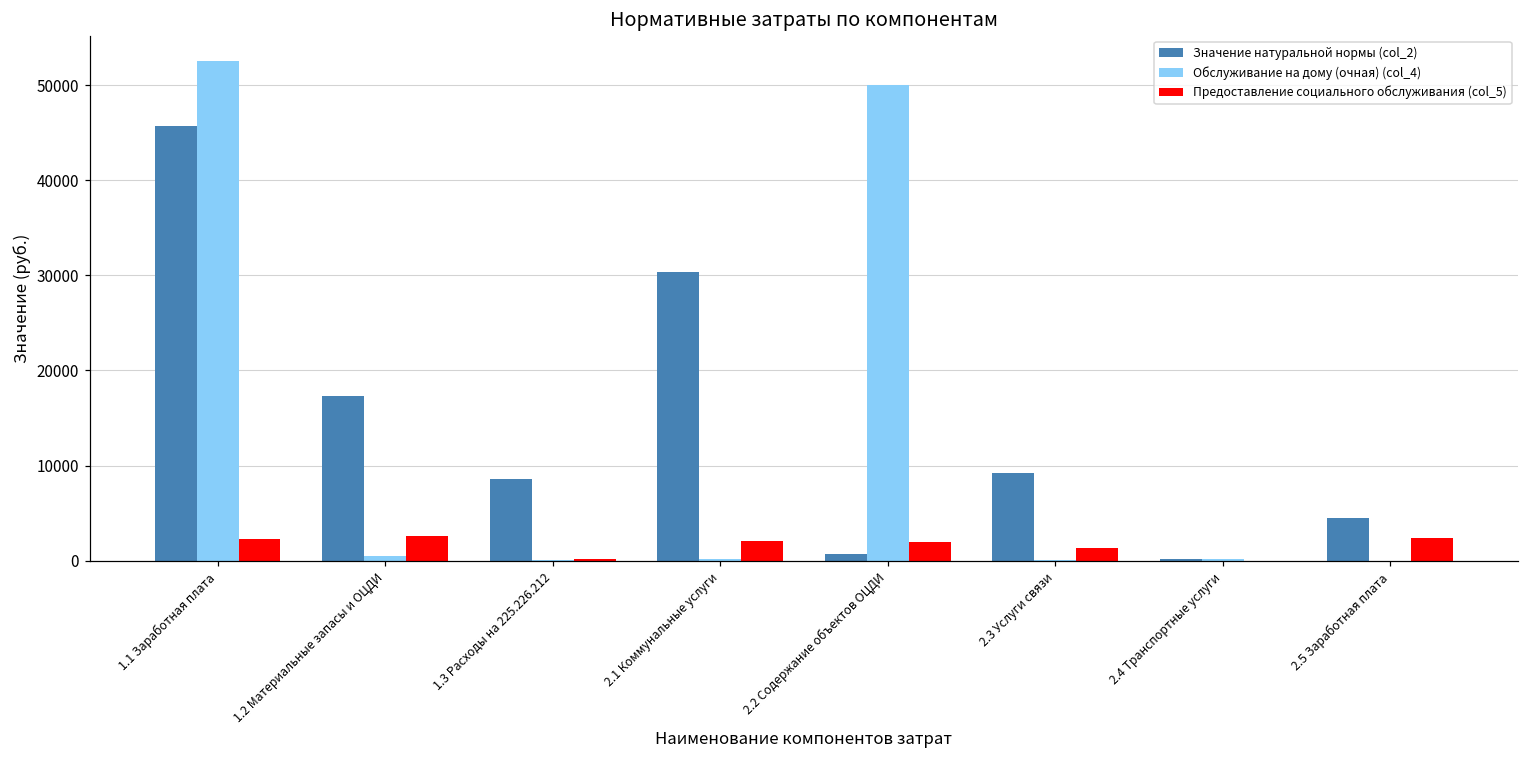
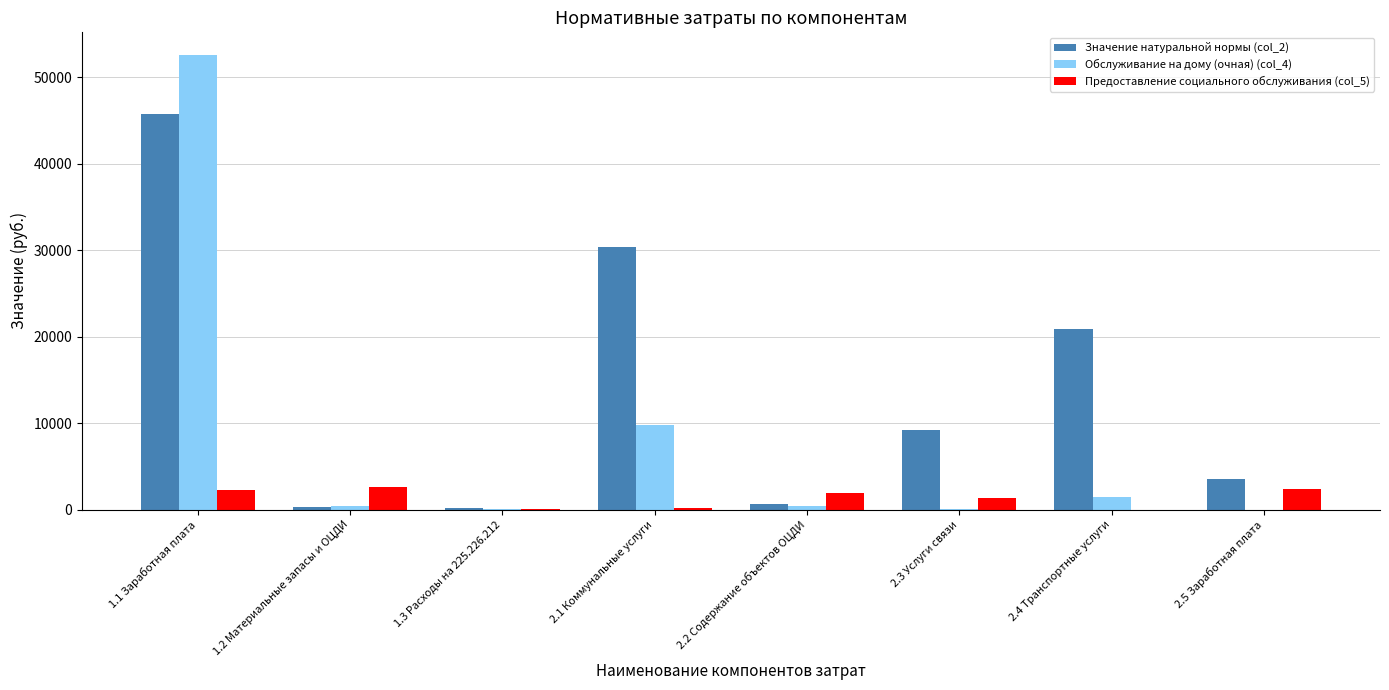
Значение натуральной нормы (col_2), 1.2 Материальные запасы и ОЦДИ: 17000 -> 0
Значение натуральной нормы (col_2), 1.3 Расходы на 225.226.212: 9000 -> 0
Обслуживание на дому (очная) (col_4), 2.1 Коммунальные услуги: 0 -> 10000
Предоставление социального обслуживания (col_5), 2.1 Коммунальные услуги: 2000 -> 0
Обслуживание на дому (очная) (col_4), 2.2 Содержание объектов ОЦДИ: 50000 -> 0
Значение натуральной нормы (col_2), 2.4 Транспортные услуги: 0 -> 21000
Обслуживание на дому (очная) (col_4), 2.4 Транспортные услуги: 0 -> 1000
Значение натуральной нормы (col_2), 2.5 Заработная плата: 5000 -> 4000
